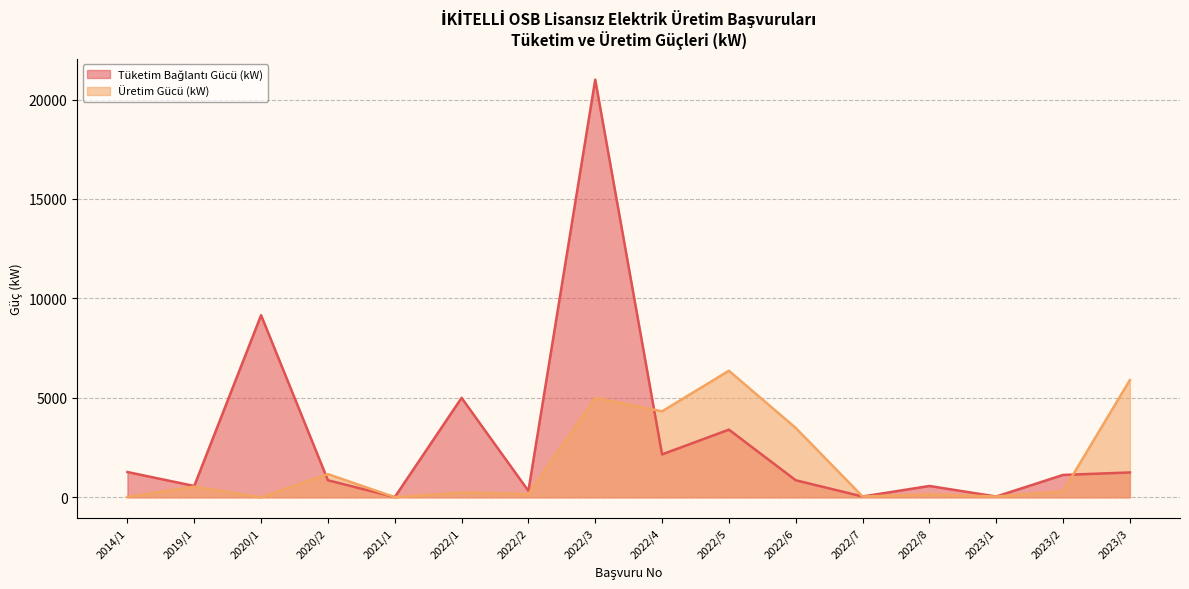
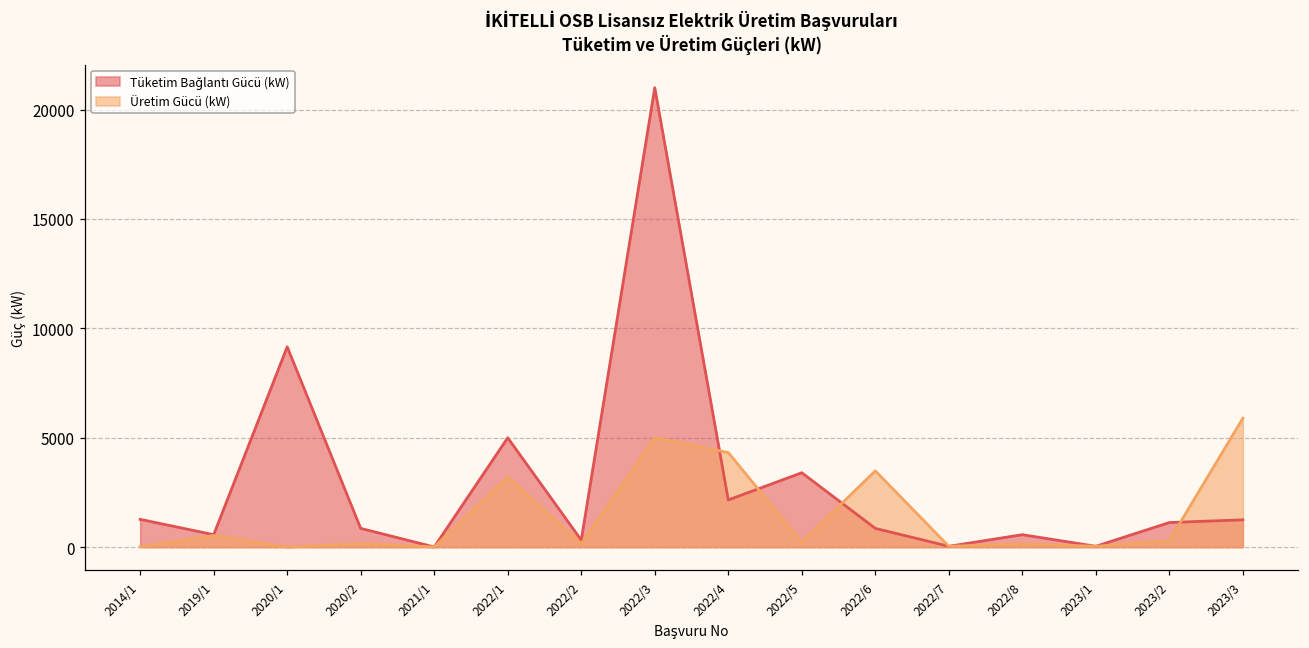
Üretim Gücü (kW), 2020/2: 1200 -> 200
Üretim Gücü (kW), 2022/1: 200 -> 3200
Üretim Gücü (kW), 2022/5: 6400 -> 200
